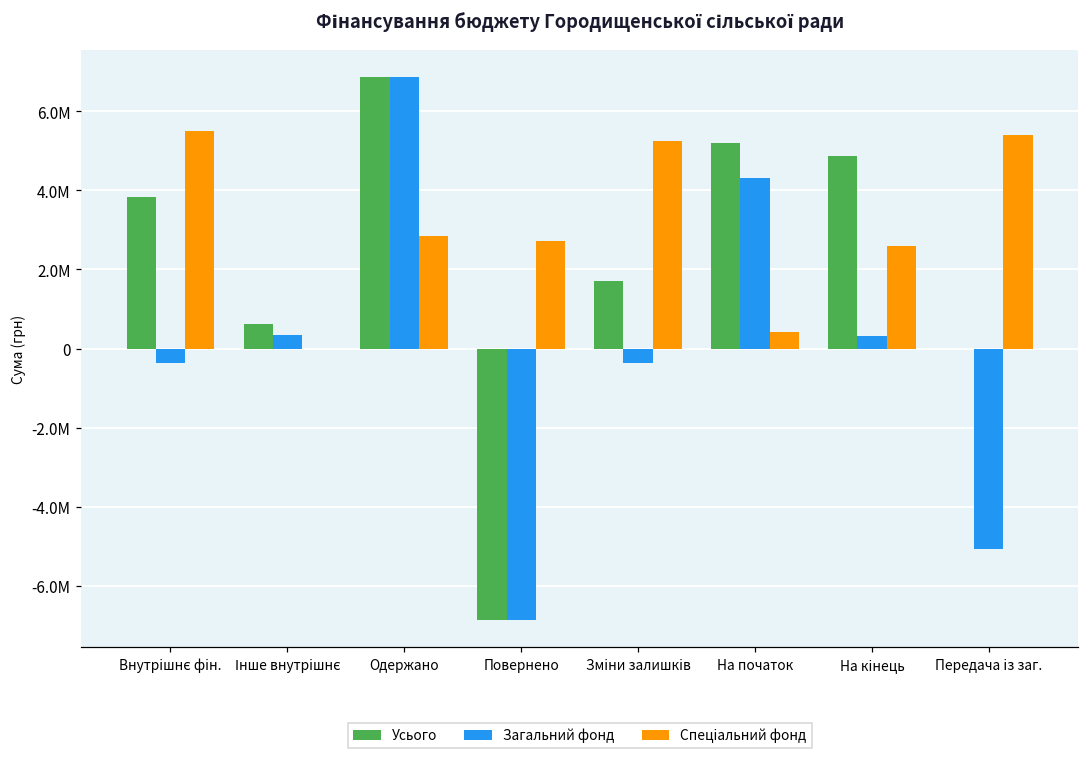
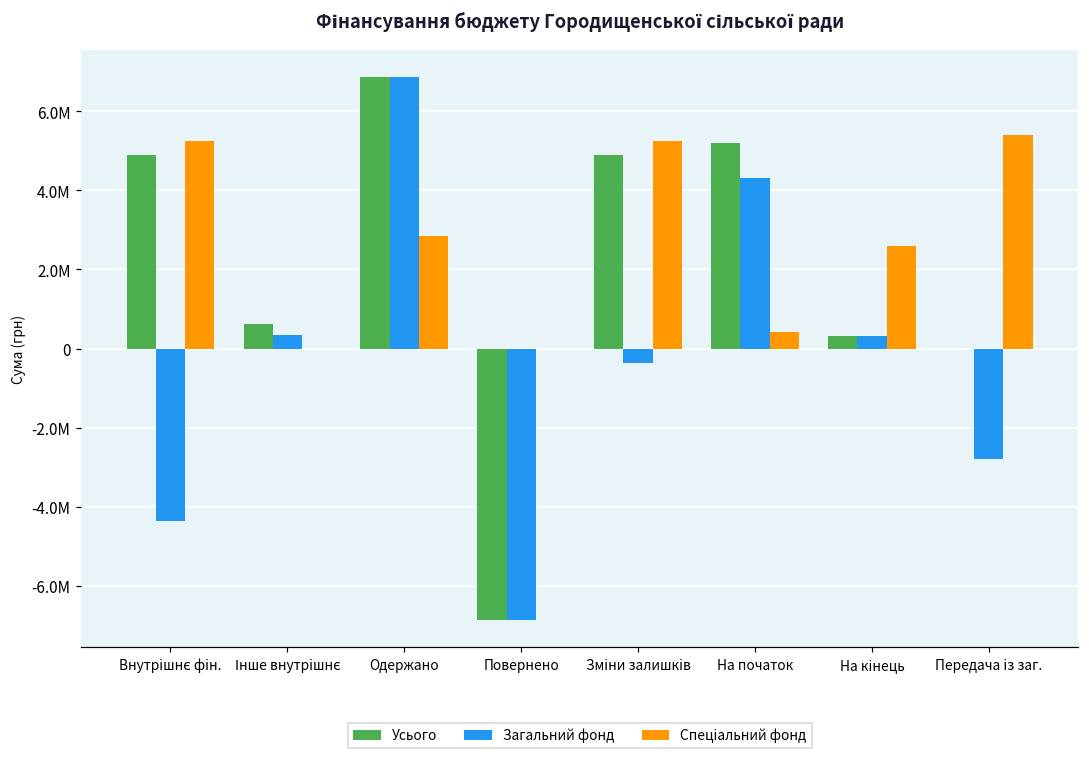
Усього, Внутрішнє фін.: 3800000 -> 4900000
Загальний фонд, Внутрішнє фін.: -400000 -> -4400000
Спеціальний фонд, Внутрішнє фін.: 5500000 -> 5200000
Спеціальний фонд, Повернено: 2700000 -> 0
Усього, Зміни залишків: 1700000 -> 4900000
Усього, На кінець: 4900000 -> 300000
Загальний фонд, Передача із заг.: -5100000 -> -2800000
